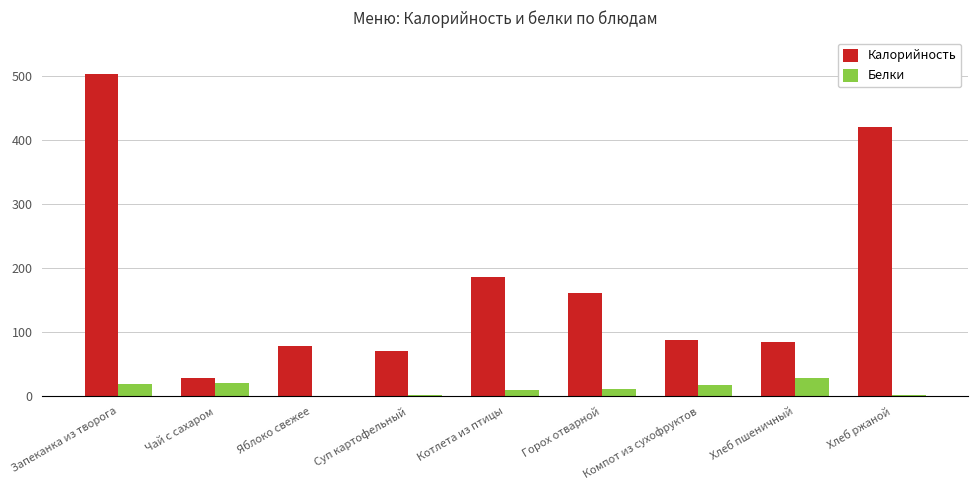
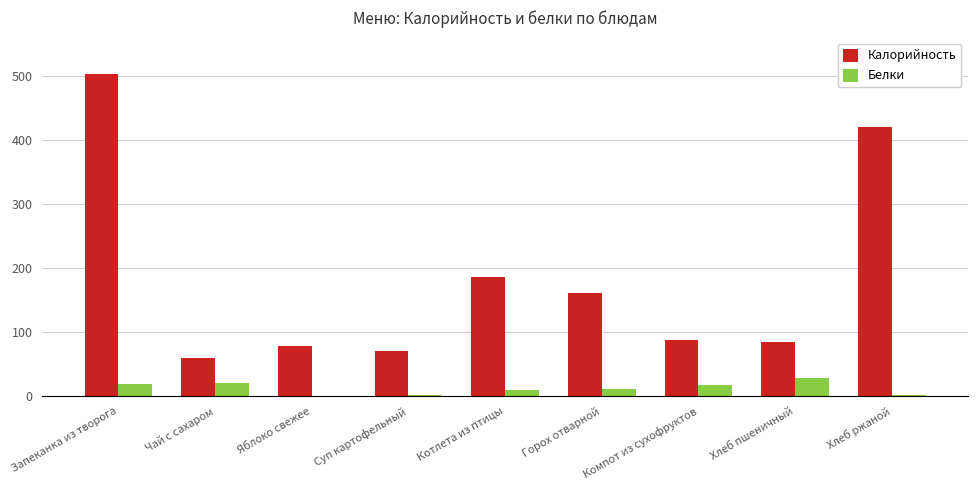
Калорийность, Чай с сахаром: 30 -> 60
